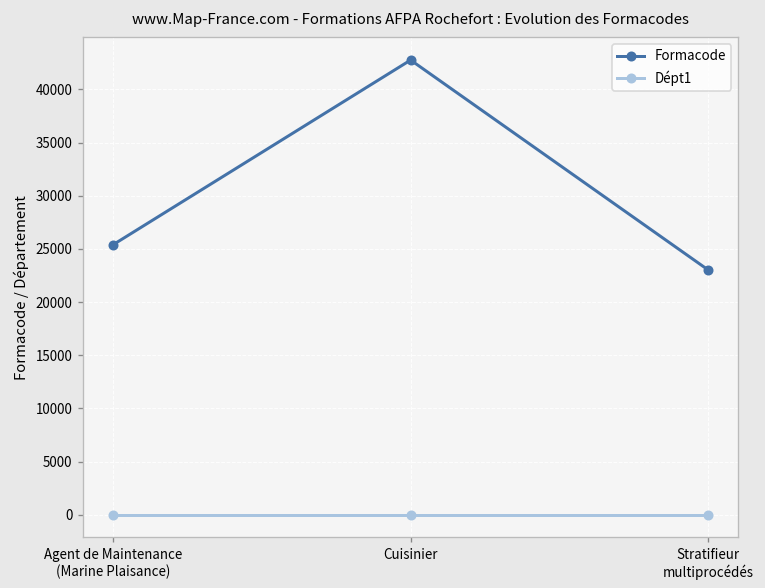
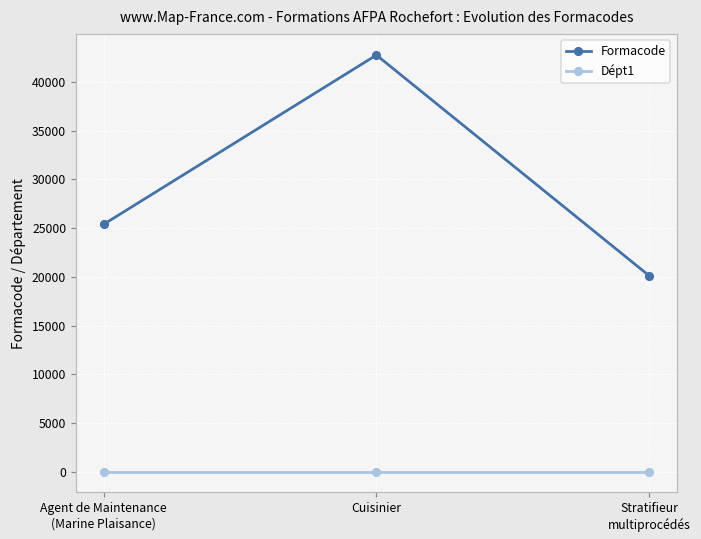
Formacode, Stratifieur multiprocédés: 23000 -> 20000
